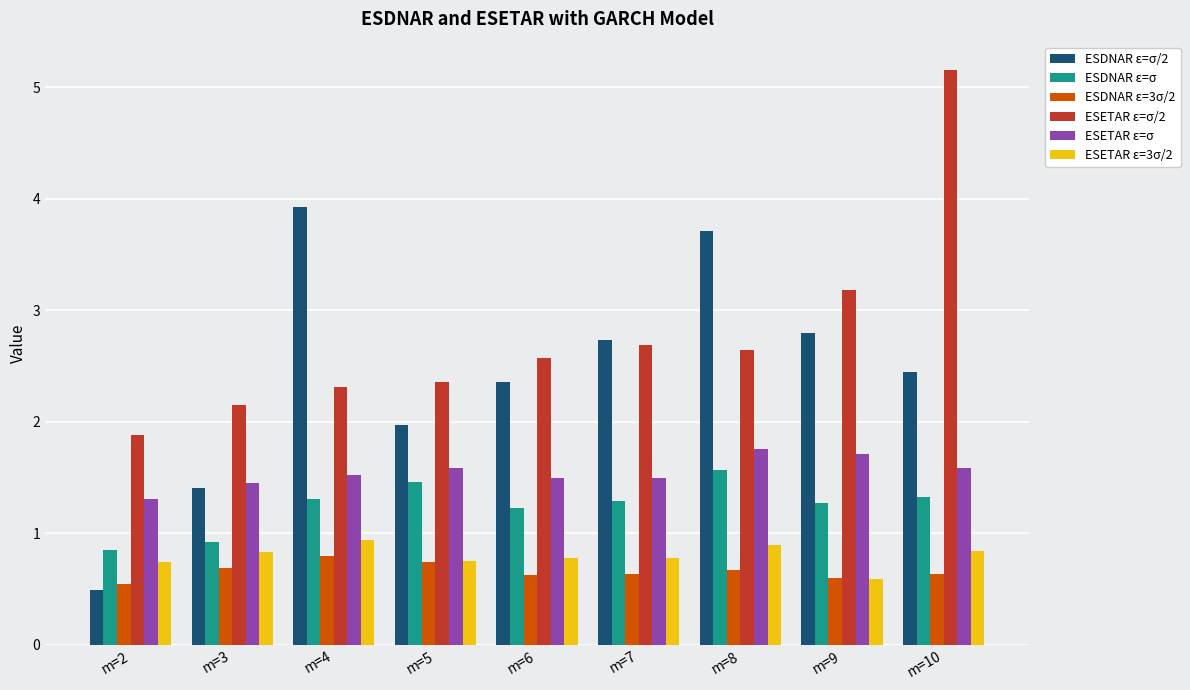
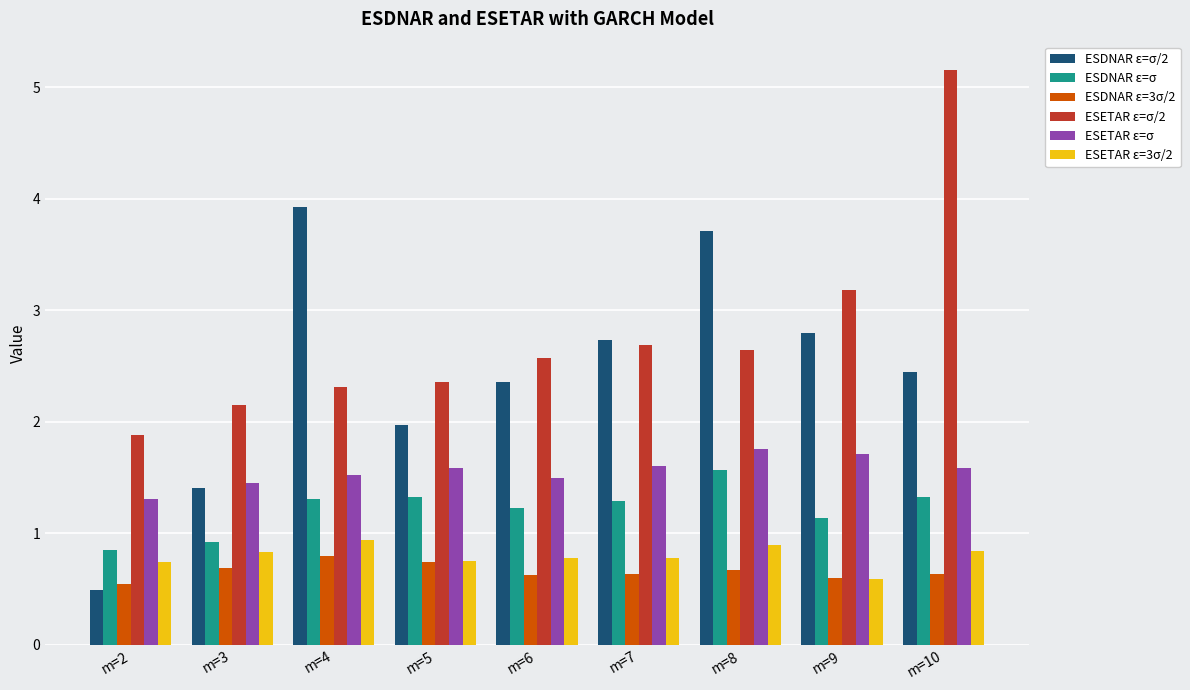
ESDNAR ε=σ, m=5: 1.46 -> 1.33
ESETAR ε=σ, m=7: 1.5 -> 1.6
ESDNAR ε=σ, m=9: 1.27 -> 1.14
